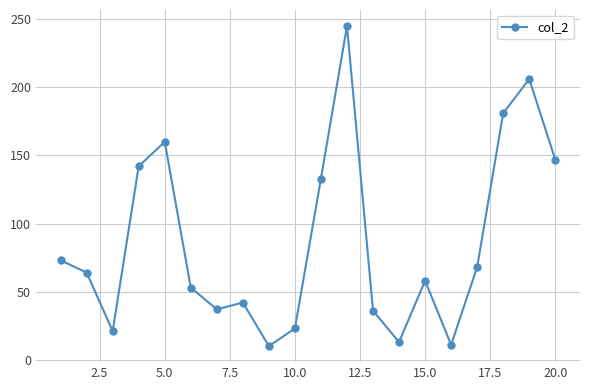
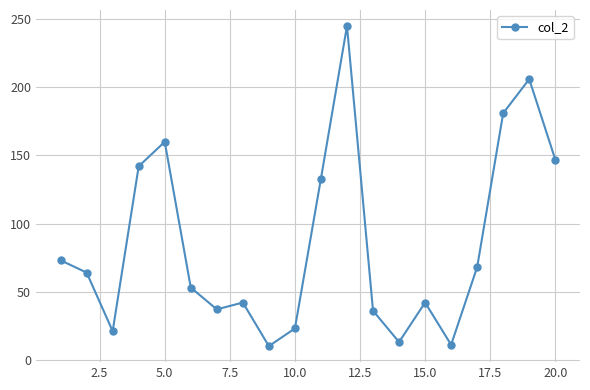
15.0: 58 -> 42
